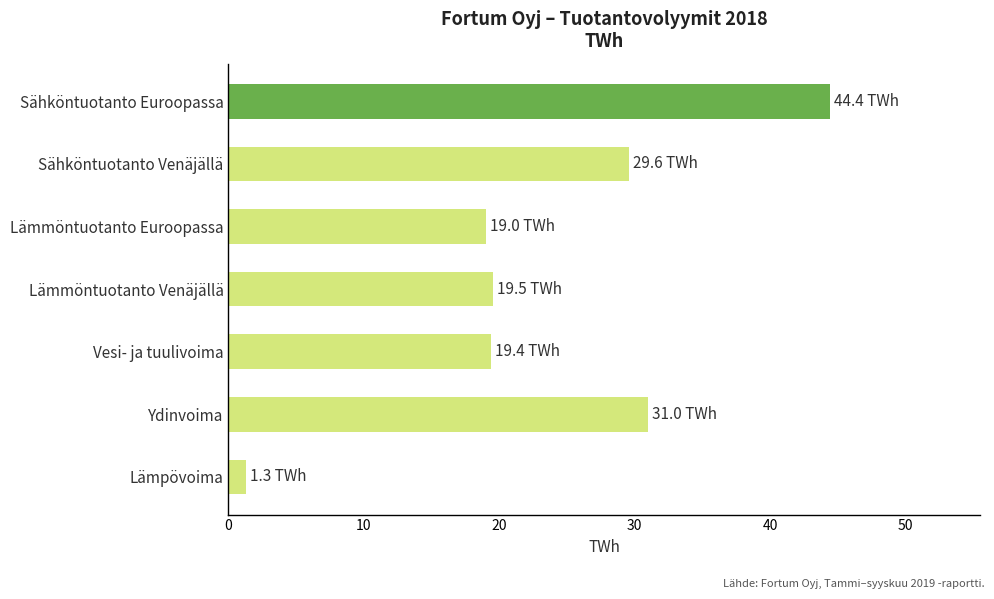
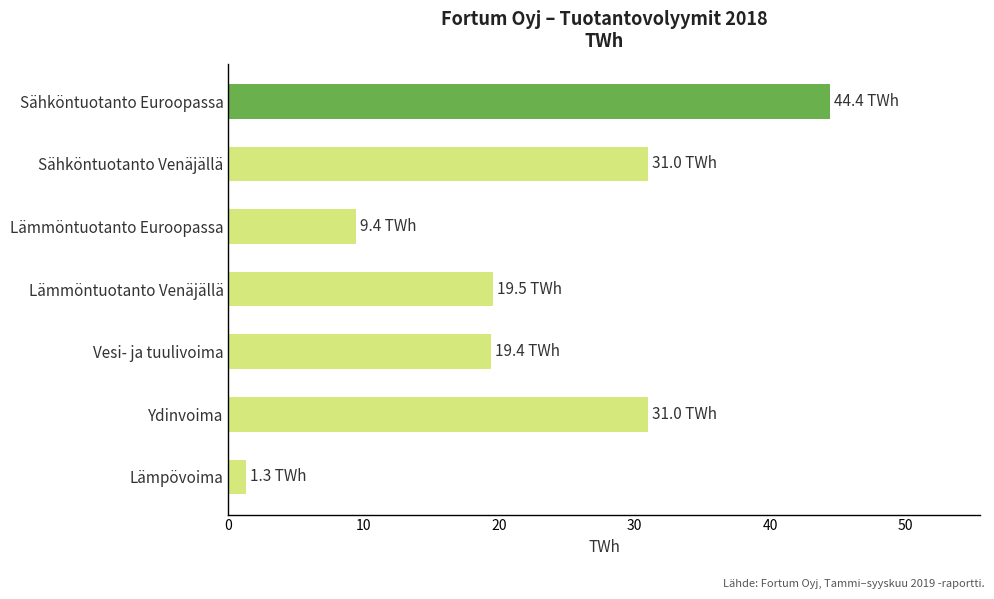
Sähköntuotanto Venäjällä: 29.6 -> 31.0
Lämmöntuotanto Euroopassa: 19.0 -> 9.4
